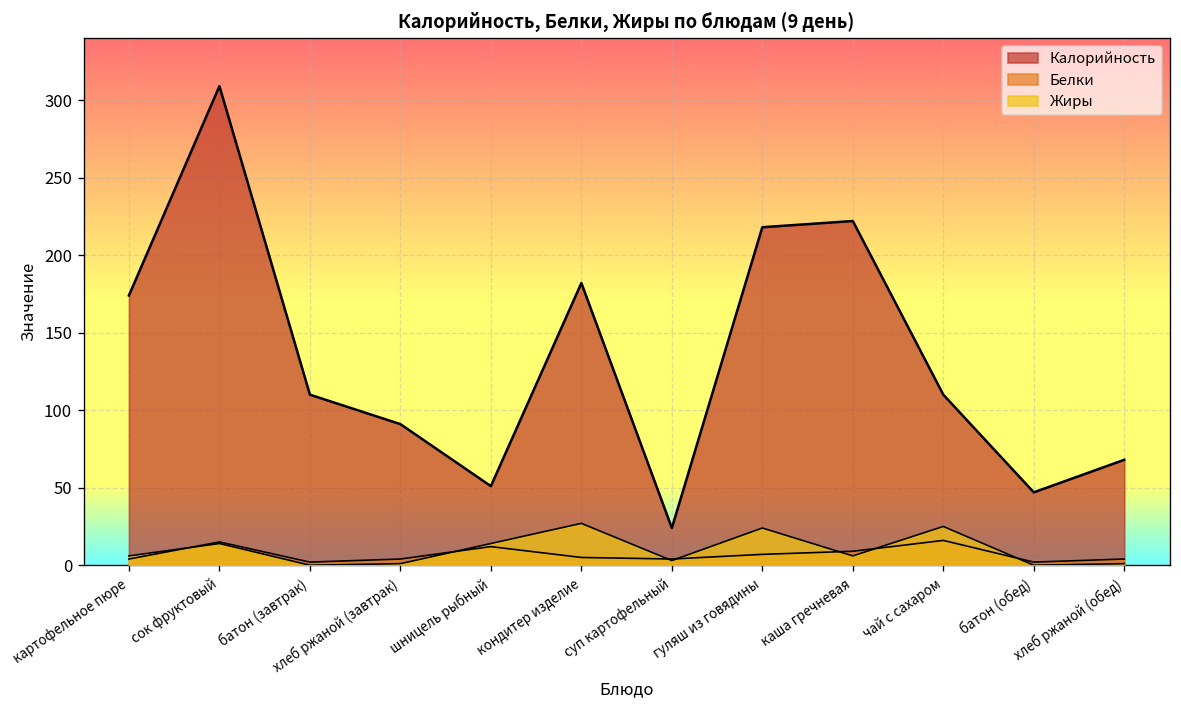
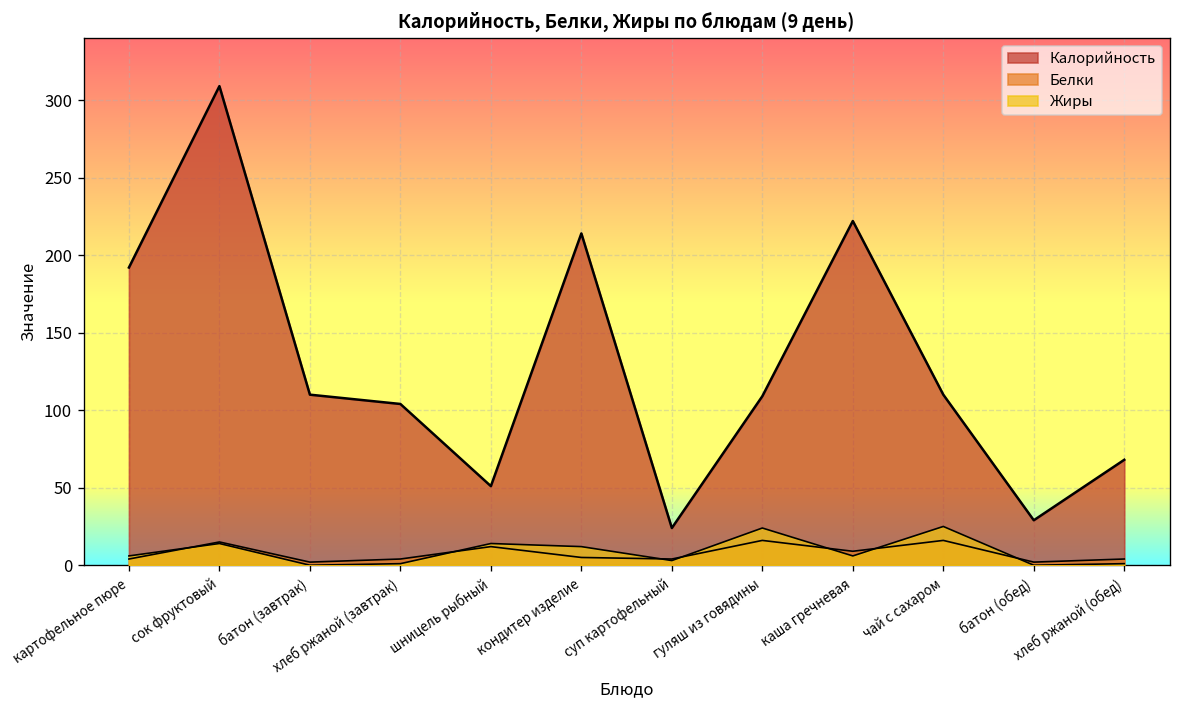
Калорийность, картофельное пюре: 174 -> 192
Калорийность, хлеб ржаной (завтрак): 91 -> 104
Калорийность, кондитер изделие: 182 -> 214
Жиры, кондитер изделие: 27 -> 12
Калорийность, гуляш из говядины: 218 -> 109
Белки, гуляш из говядины: 7 -> 16
Калорийность, батон (обед): 47 -> 29
